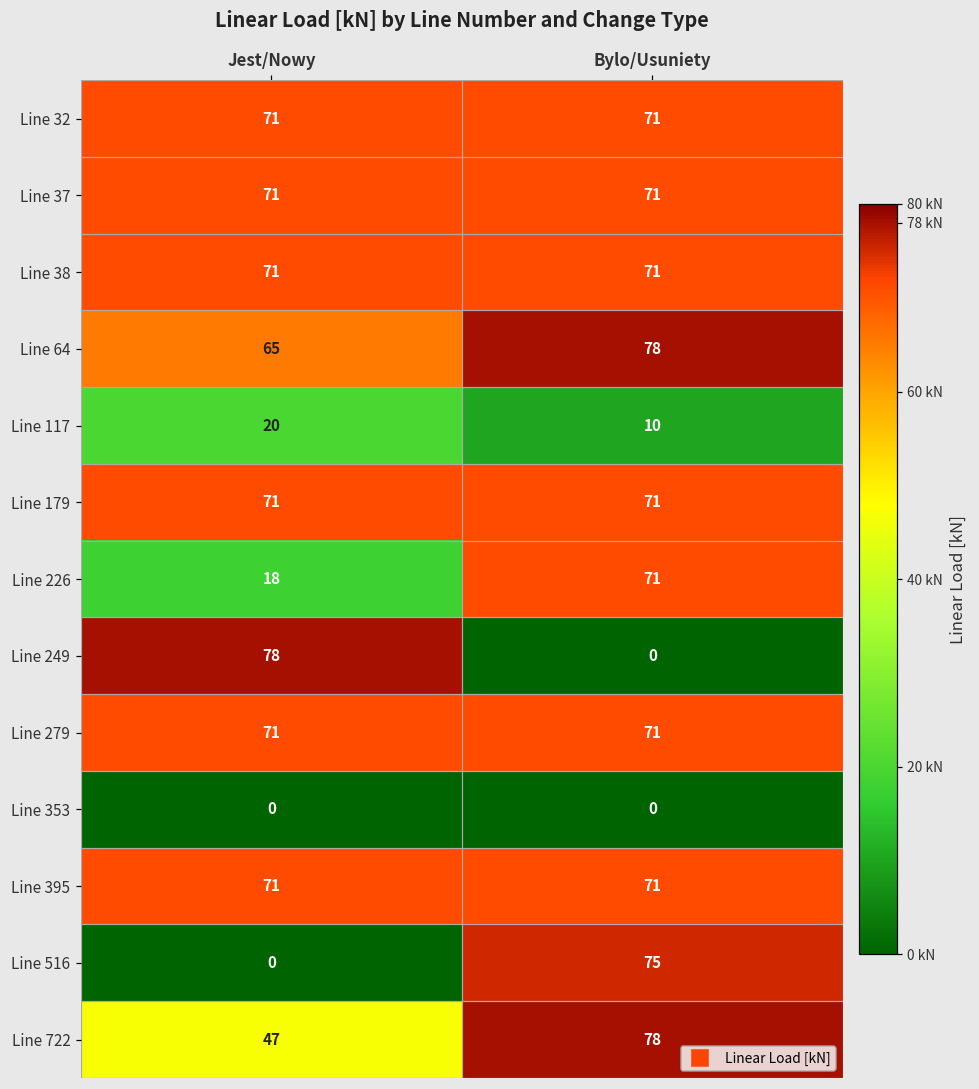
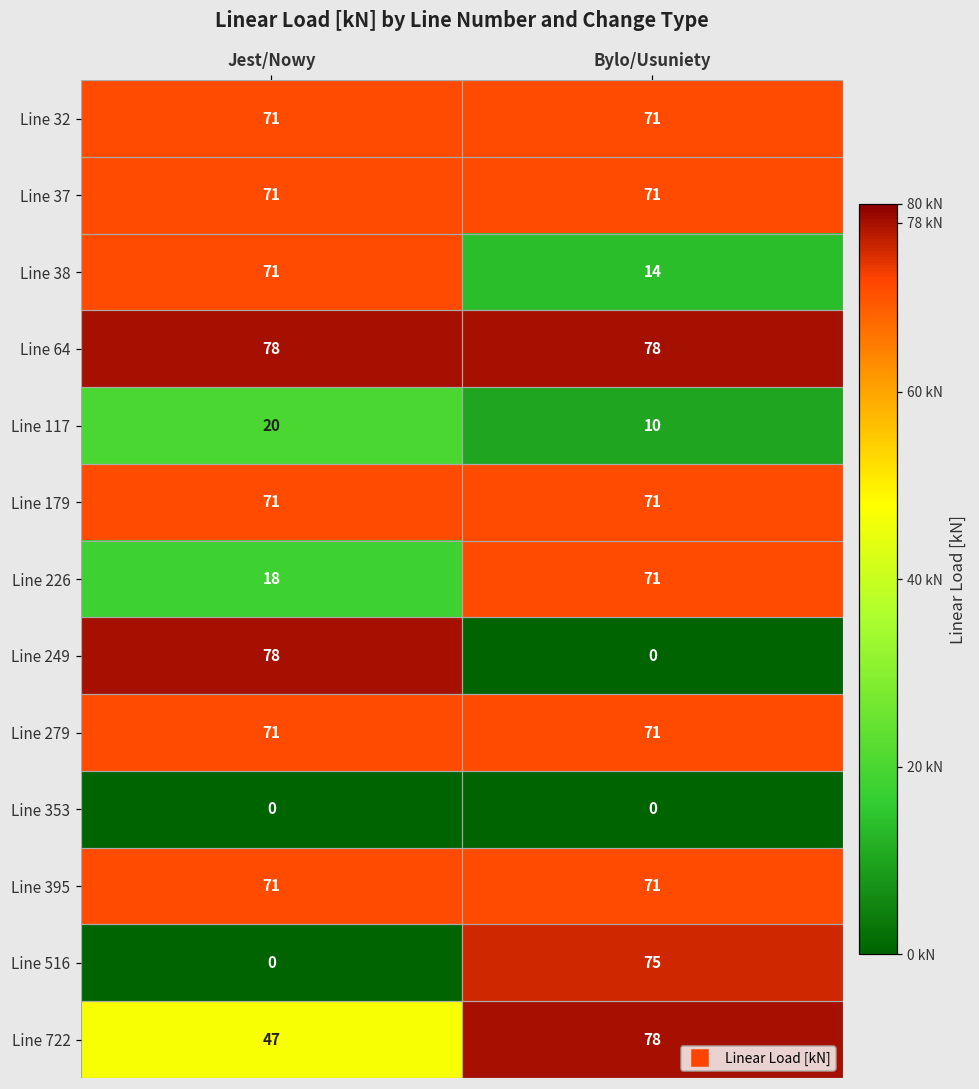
Line 38, Bylo/Usuniety: 71 -> 14
Line 64, Jest/Nowy: 65 -> 78
